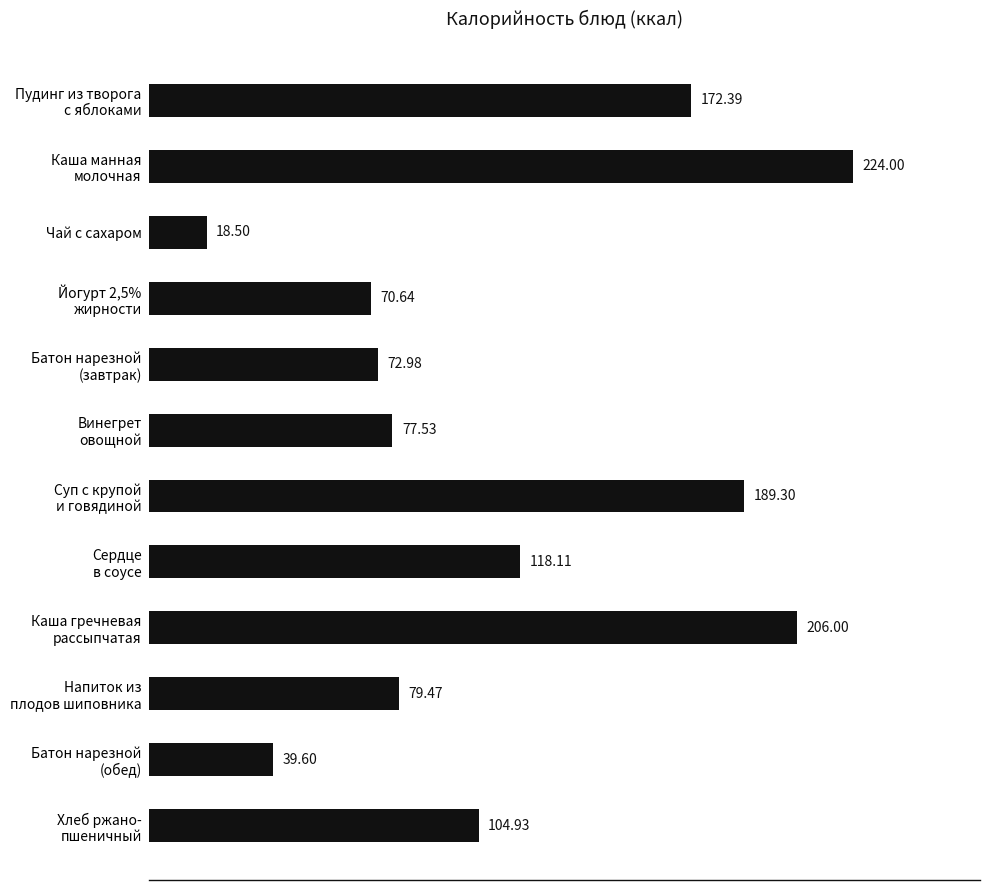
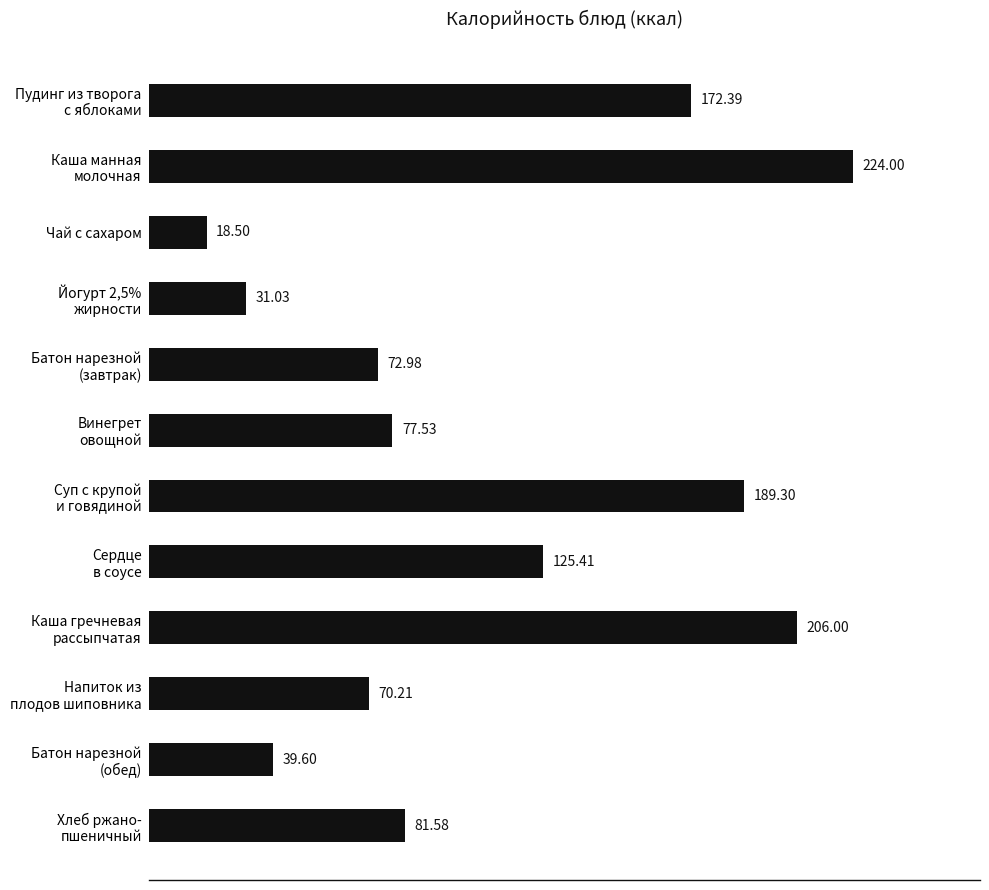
Йогурт 2,5% жирности: 70.64 -> 31.03
Сердце в соусе: 118.11 -> 125.41
Напиток из плодов шиповника: 79.47 -> 70.21
Хлеб ржано- пшеничный: 104.93 -> 81.58
